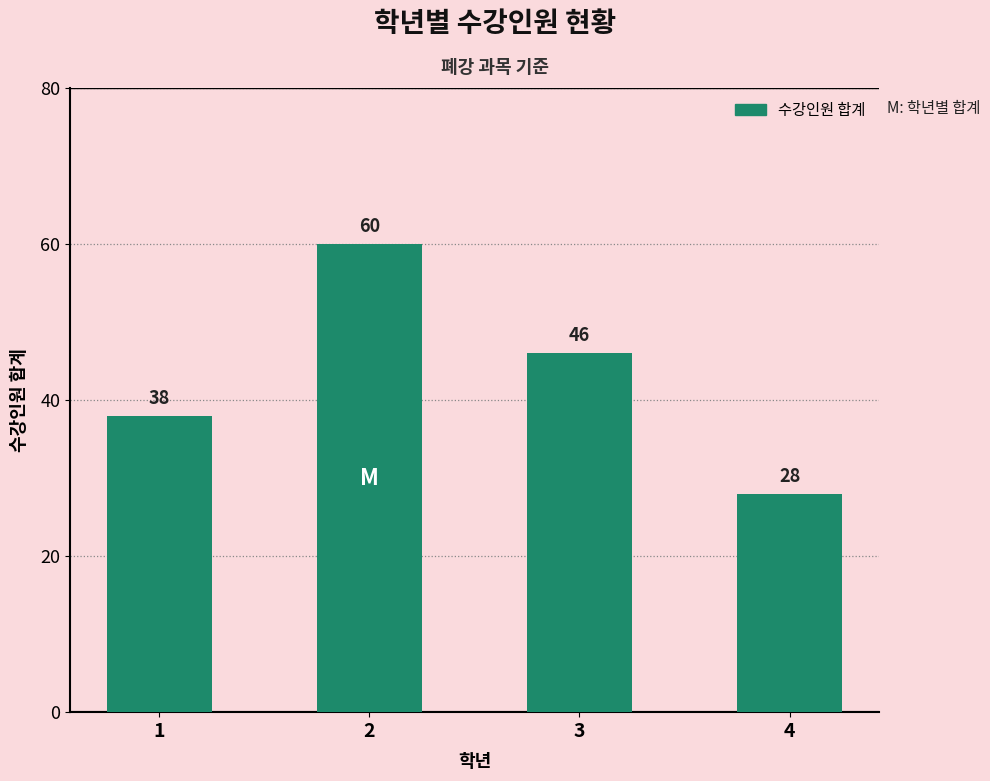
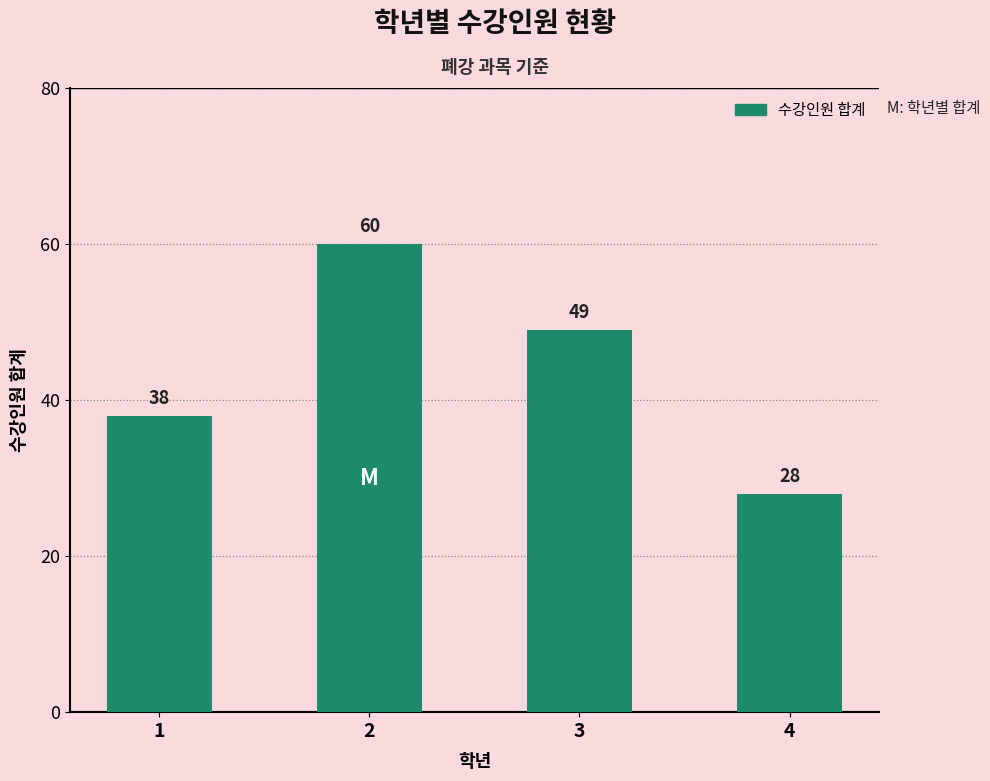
3: 46 -> 49
